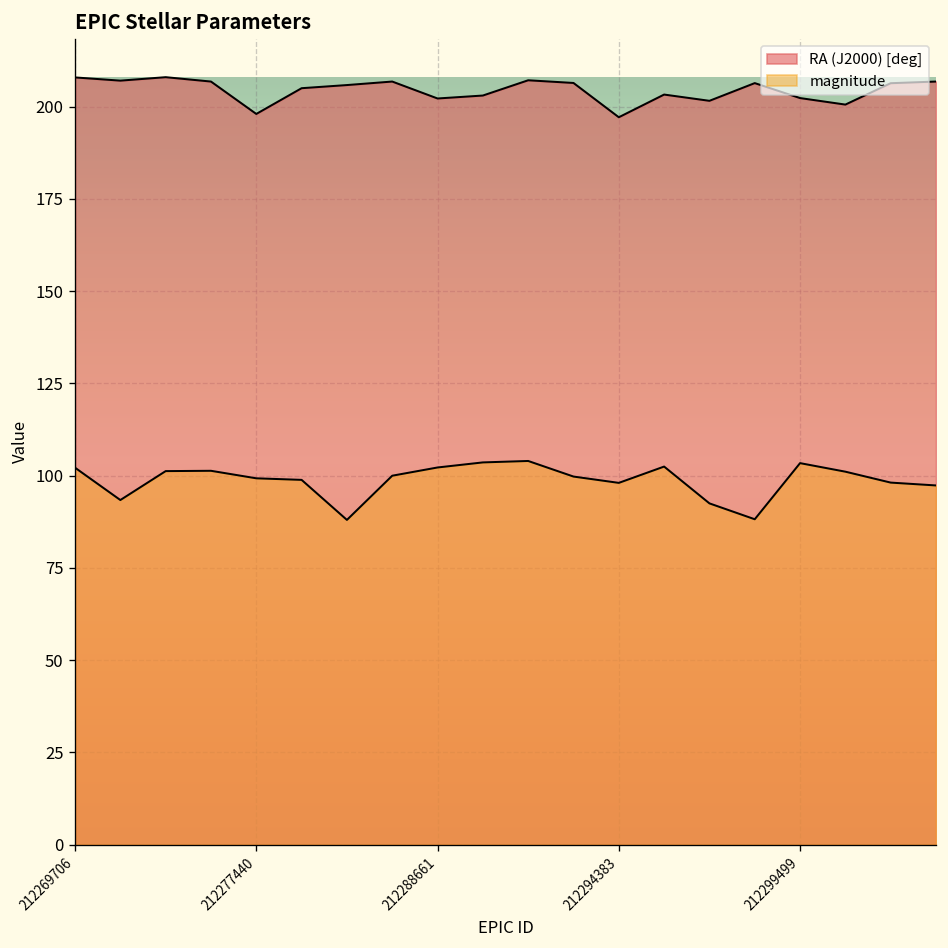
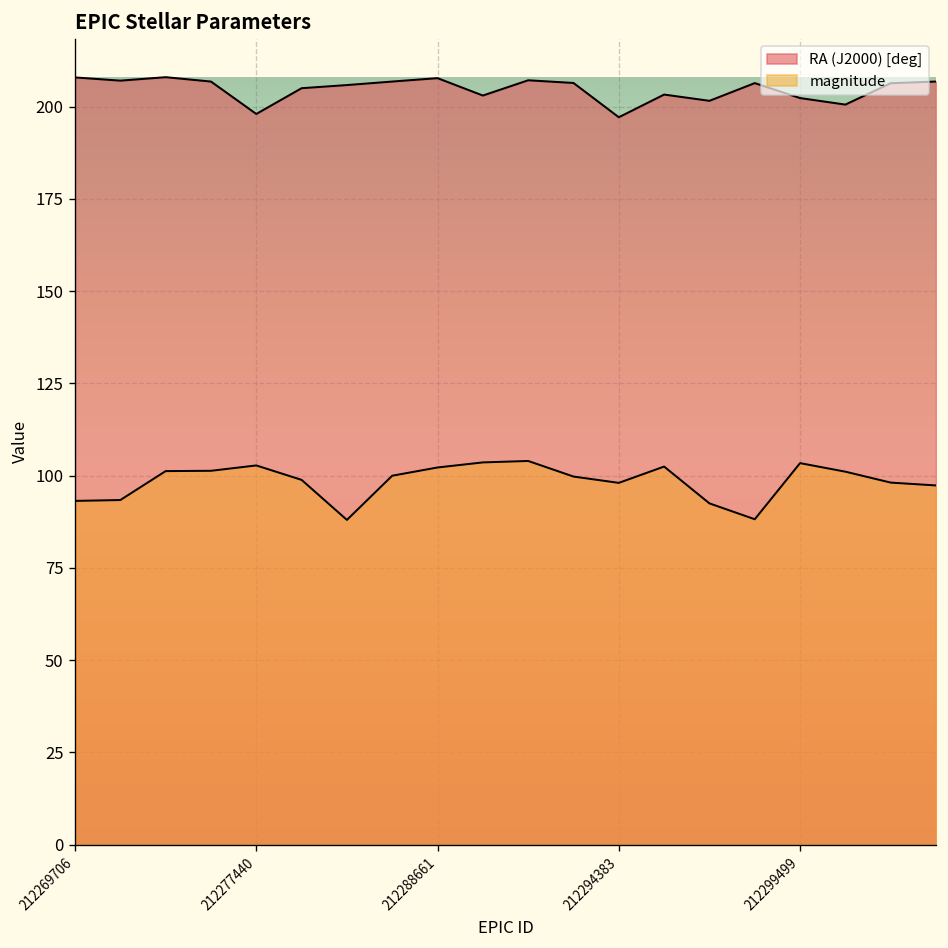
magnitude, 212269706: 102 -> 93
magnitude, 212277440: 99 -> 103
RA (J2000) [deg], 212288661: 202 -> 208
